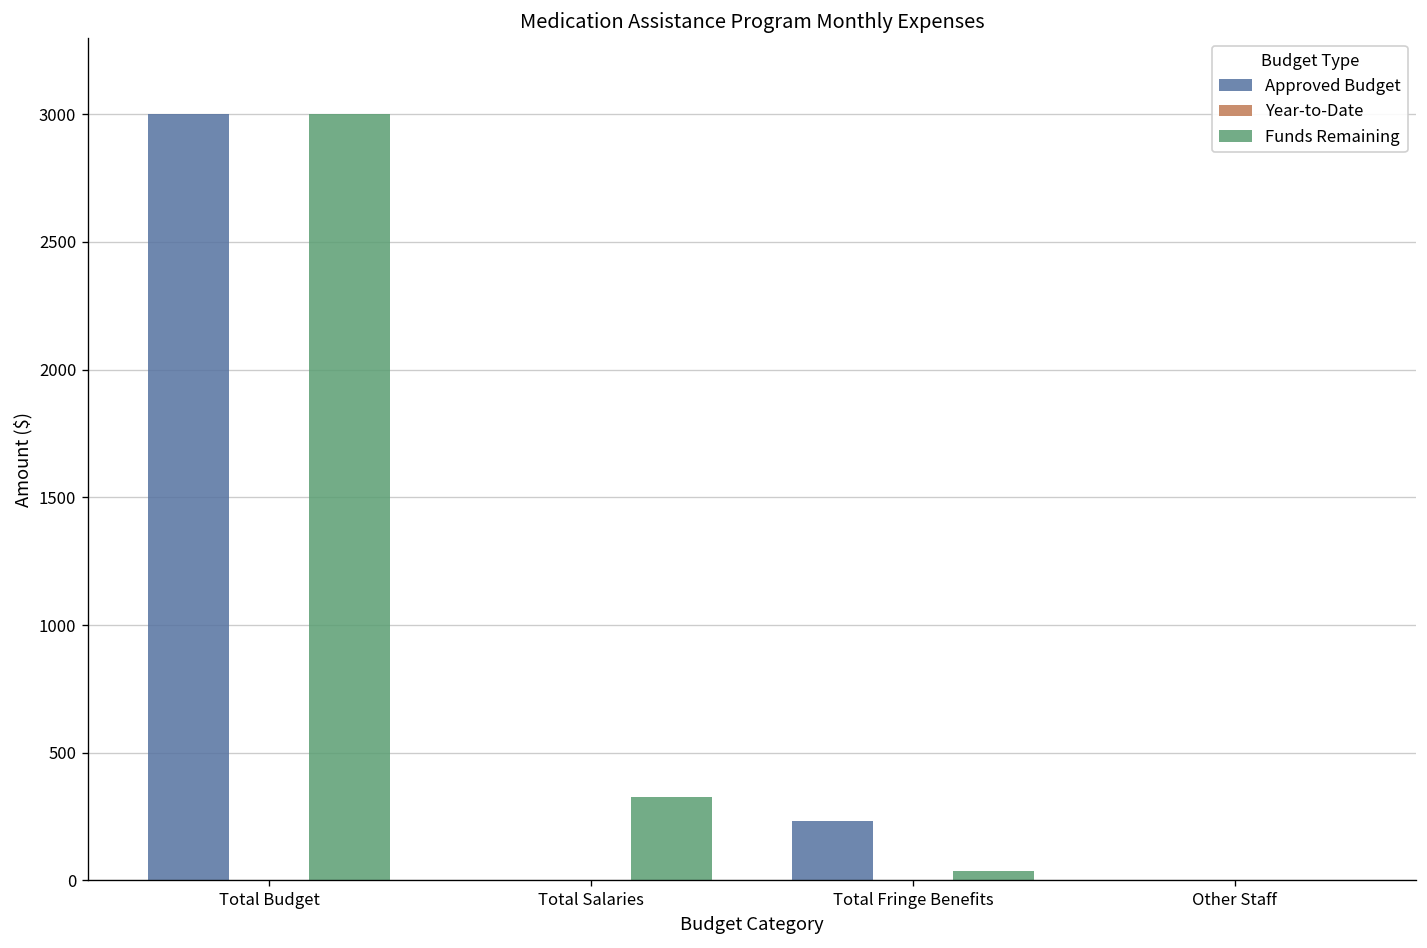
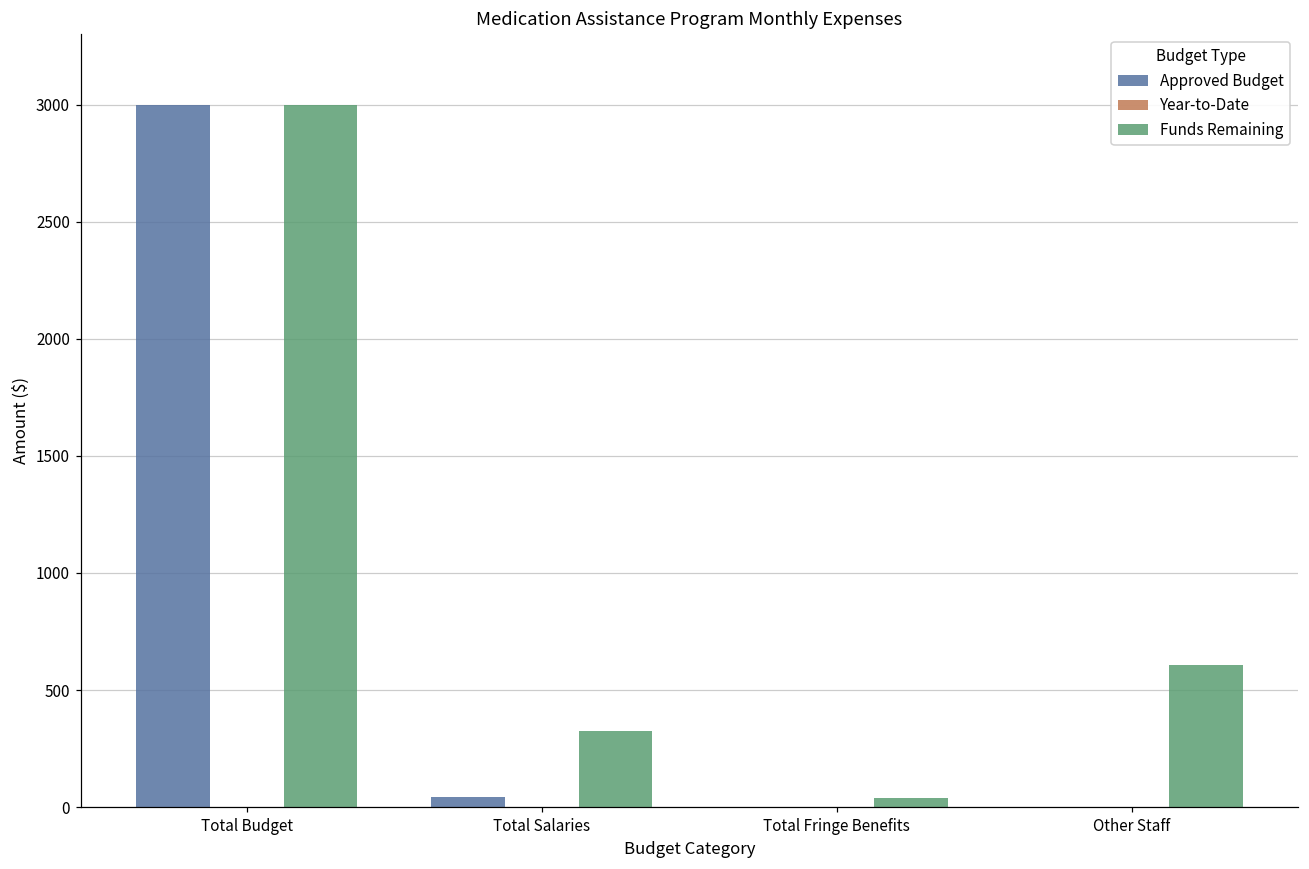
Approved Budget, Total Salaries: 0 -> 40
Approved Budget, Total Fringe Benefits: 230 -> 0
Funds Remaining, Other Staff: 0 -> 610
